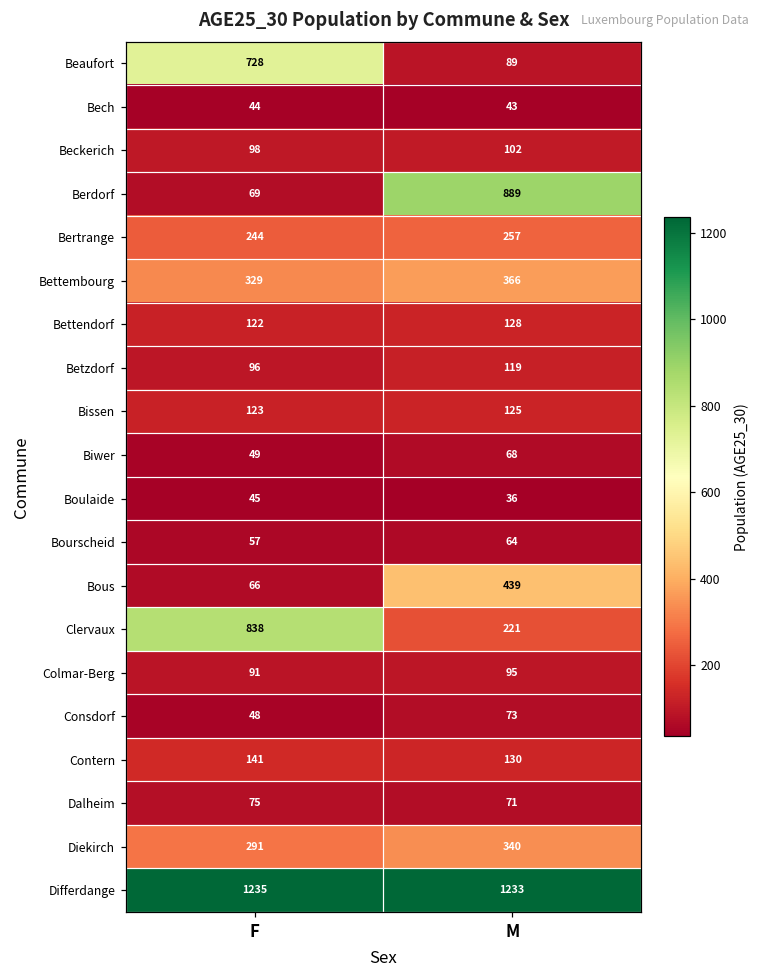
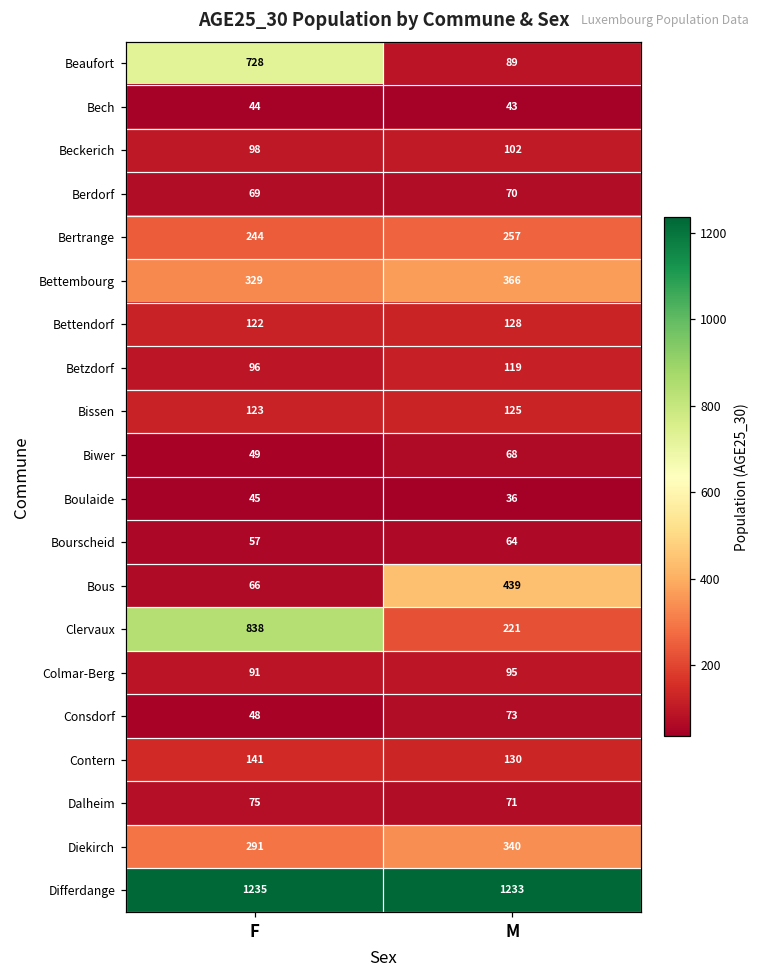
Berdorf, M: 889 -> 70
